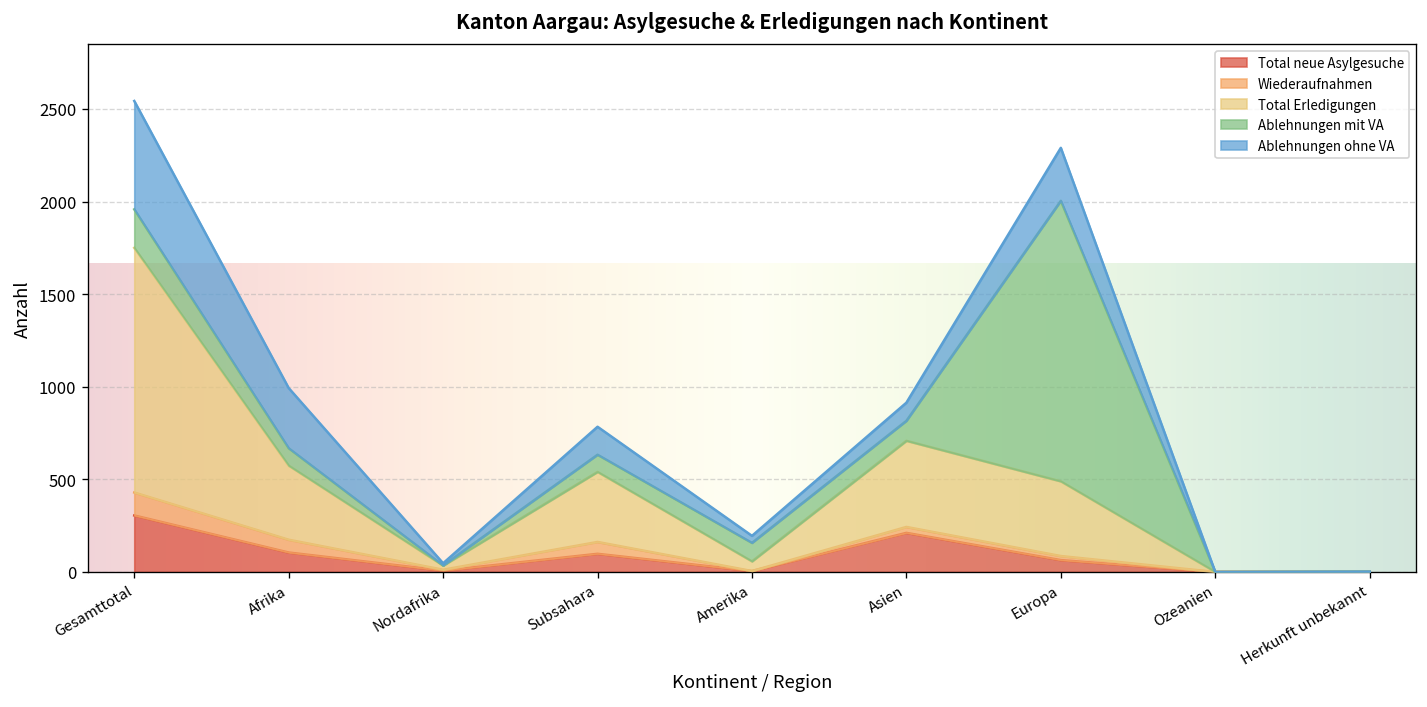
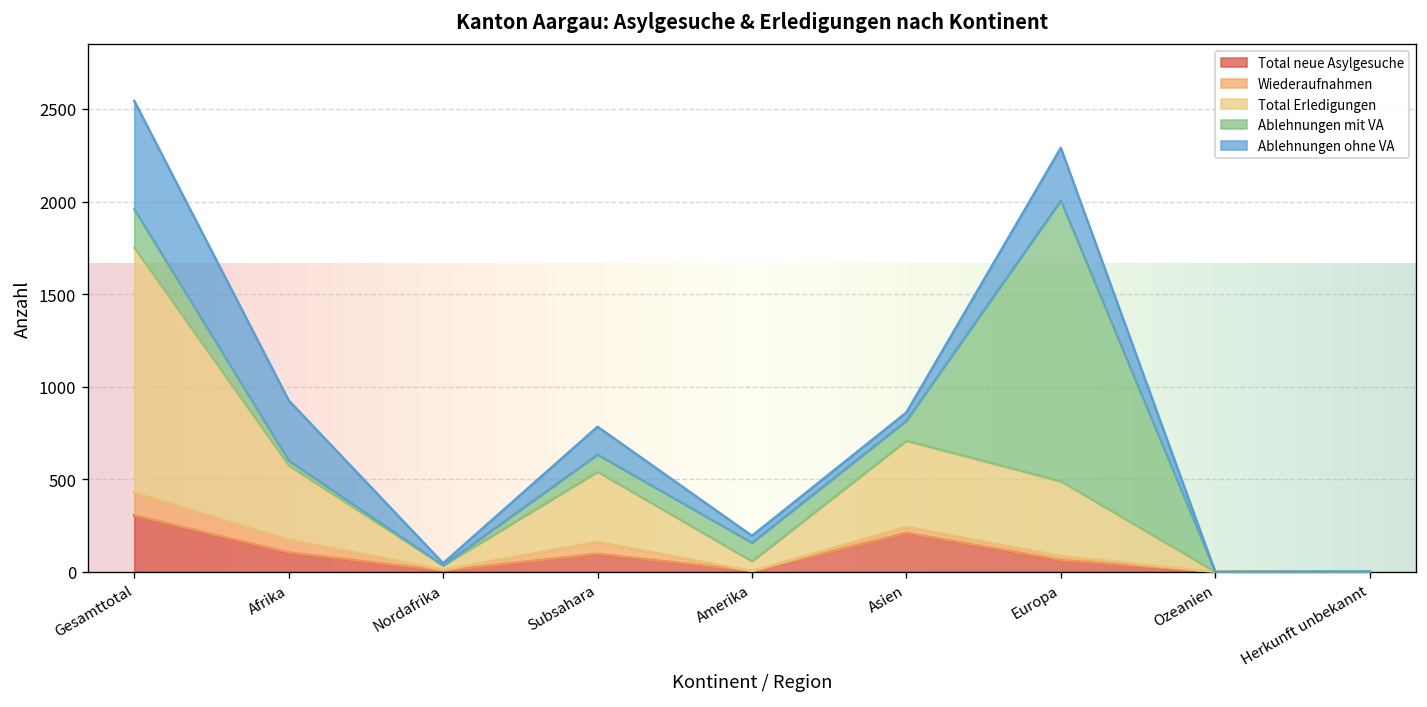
Ablehnungen mit VA, Afrika: 90 -> 30
Ablehnungen ohne VA, Asien: 100 -> 50
